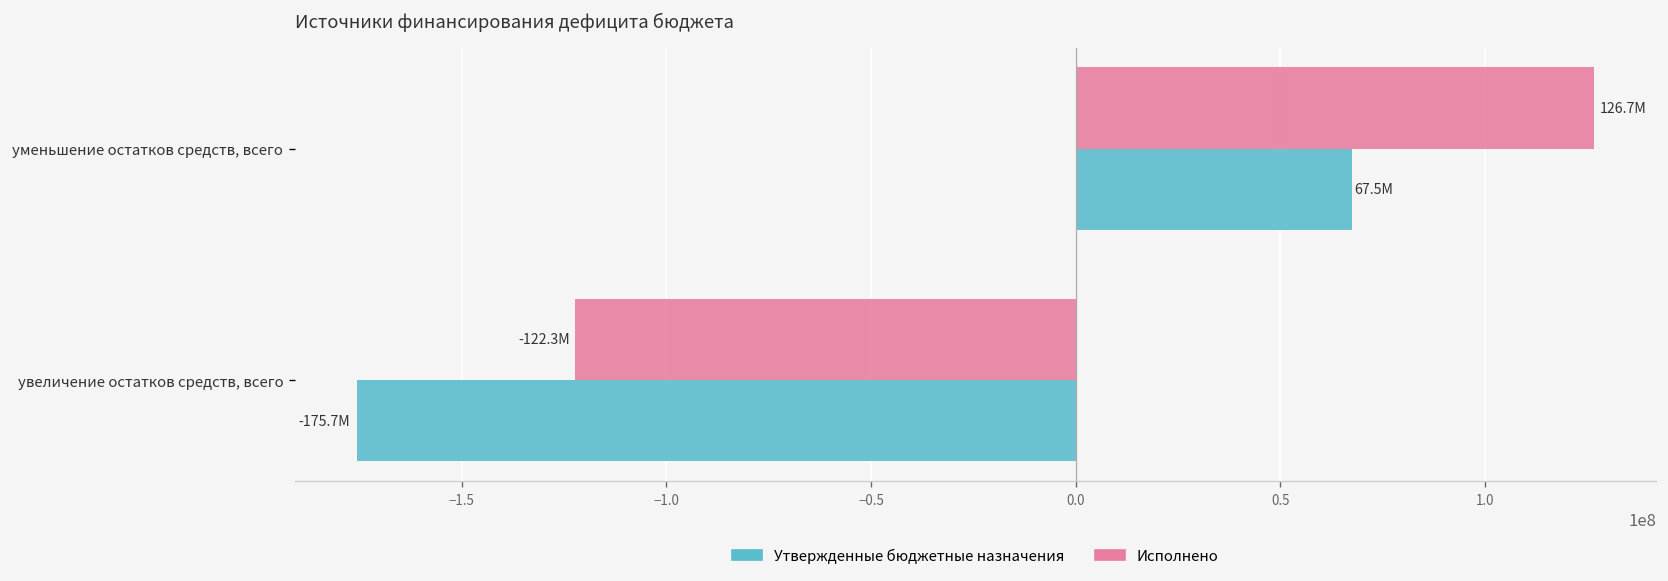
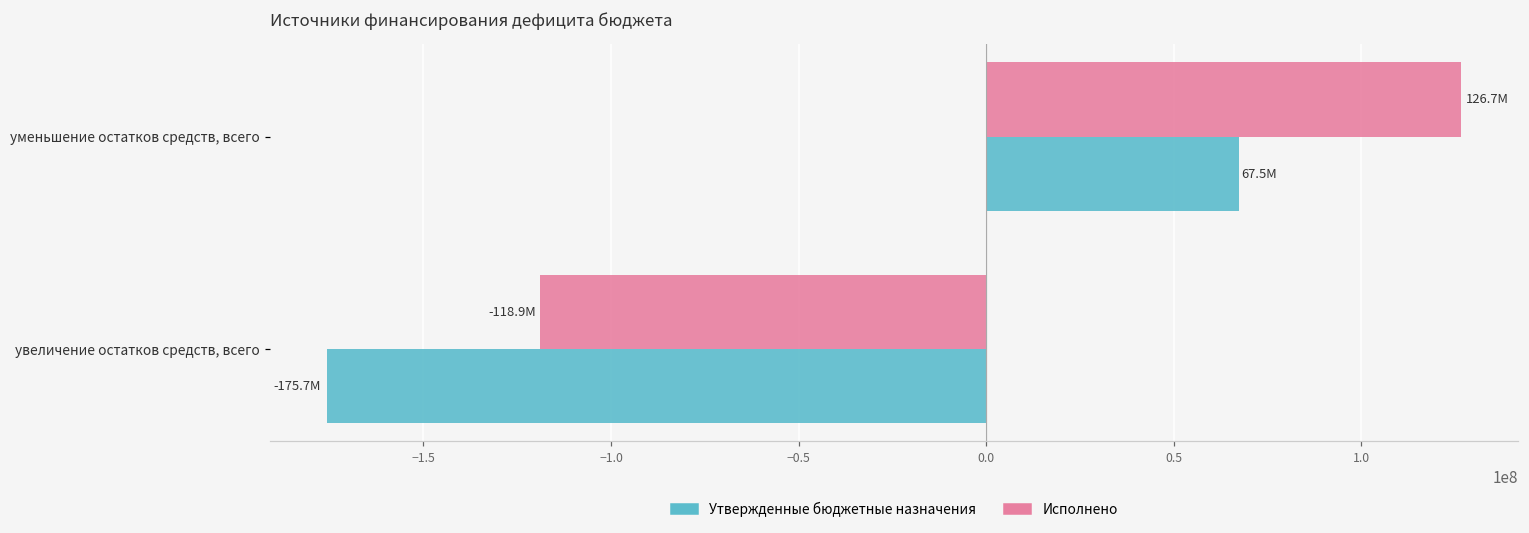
Исполнено, увеличение остатков средств, всего: -122.3M -> -118.9M
